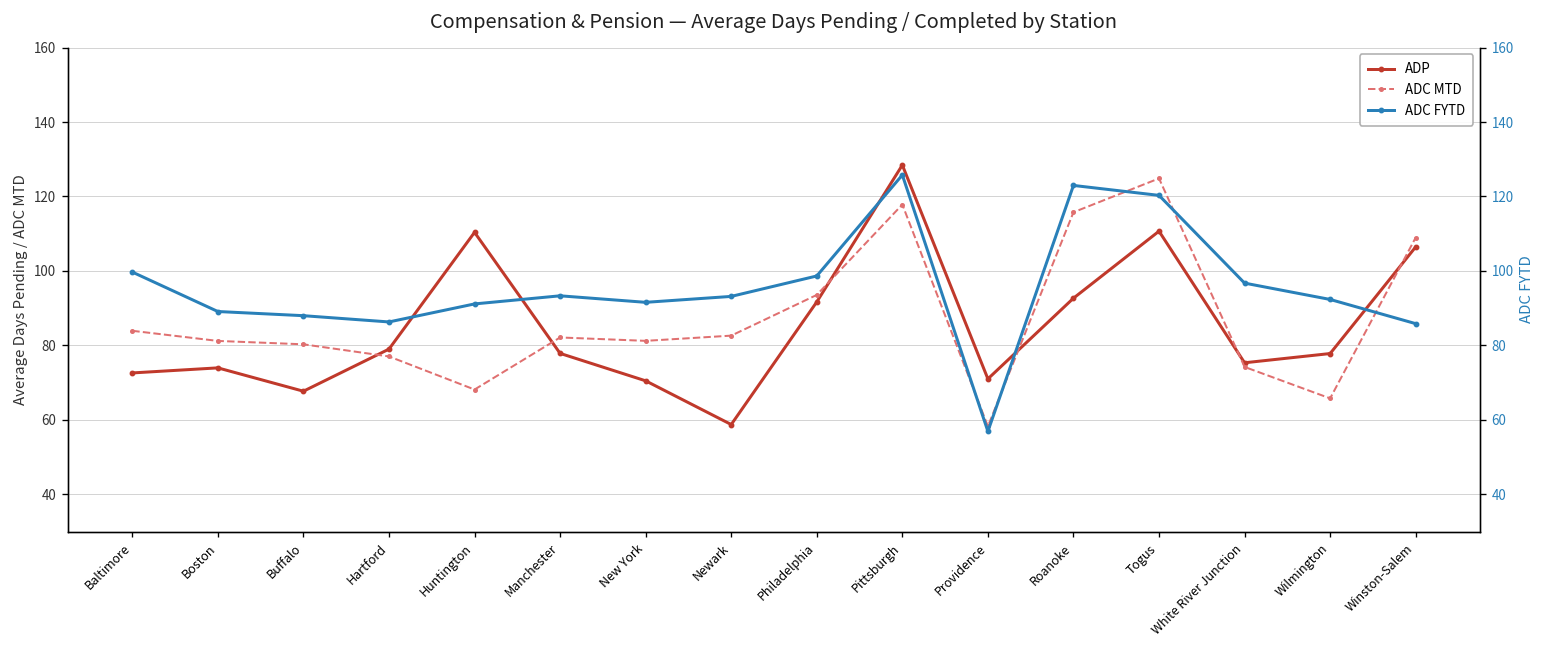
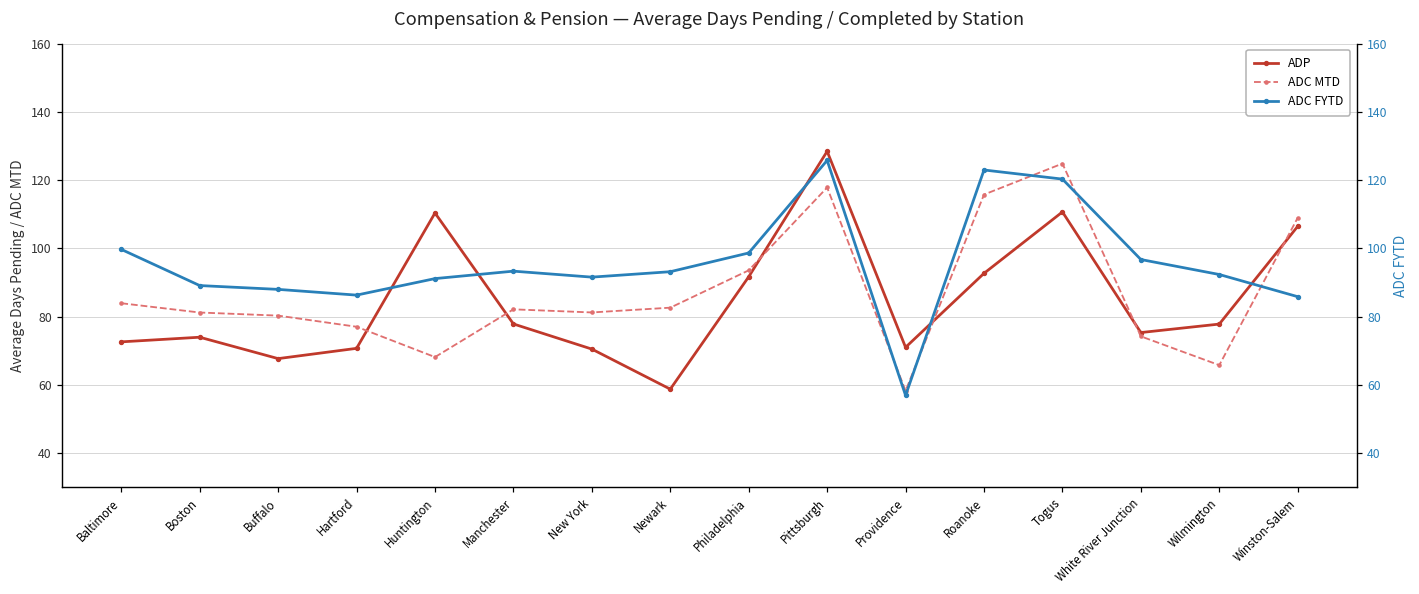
ADP, Hartford: 79 -> 71
